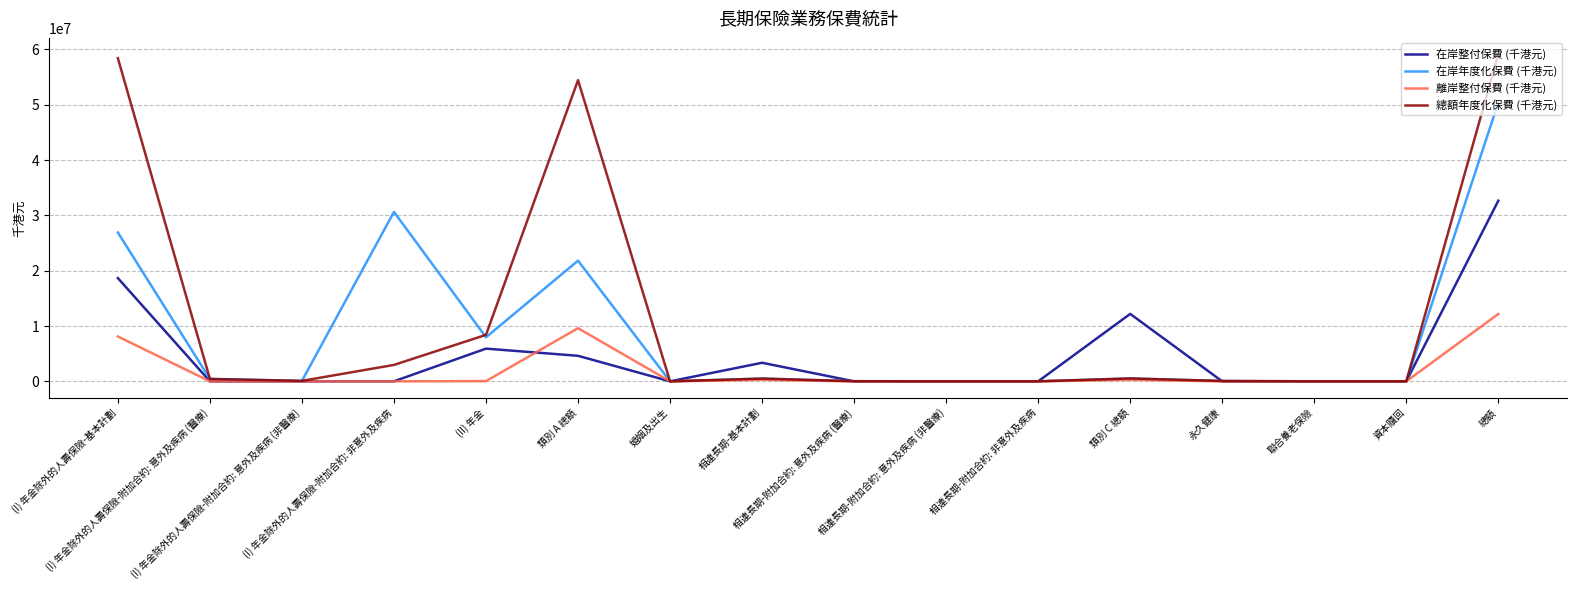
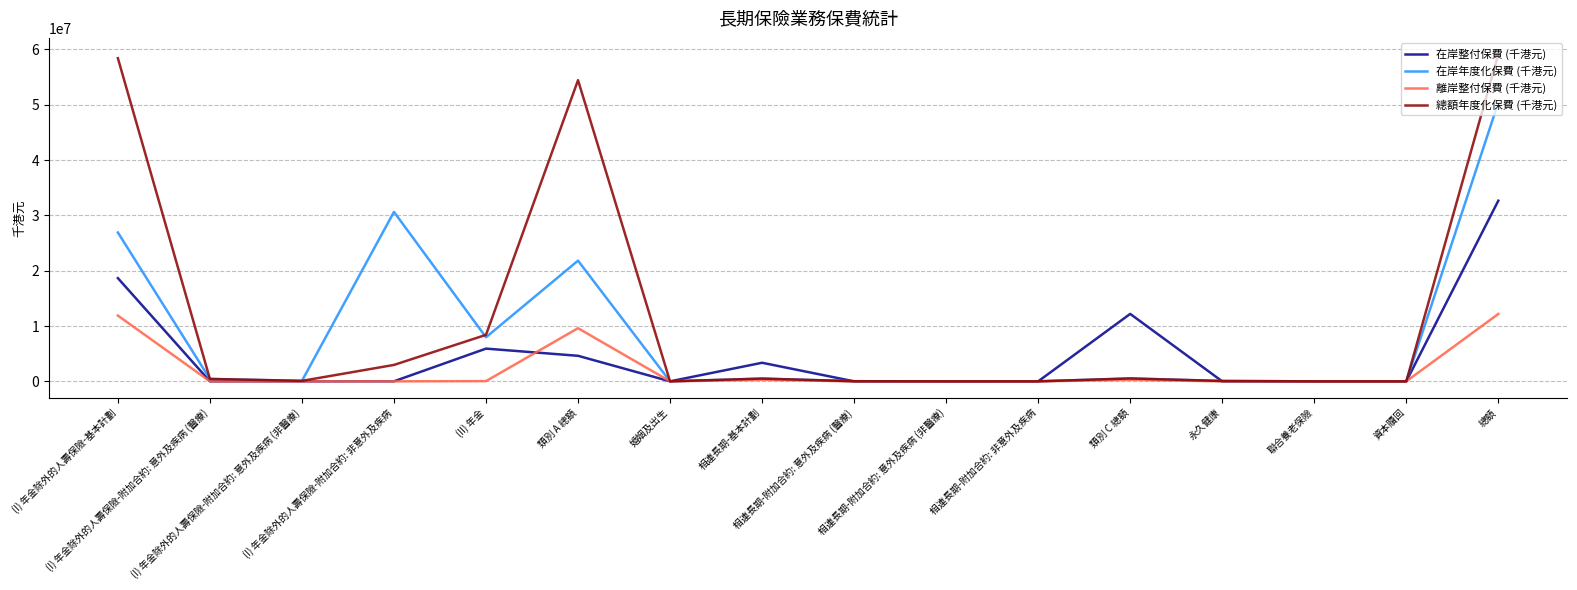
離岸整付保費 (千港元), (I) 年金除外的人壽保險-基本計劃: 8000000 -> 12000000
